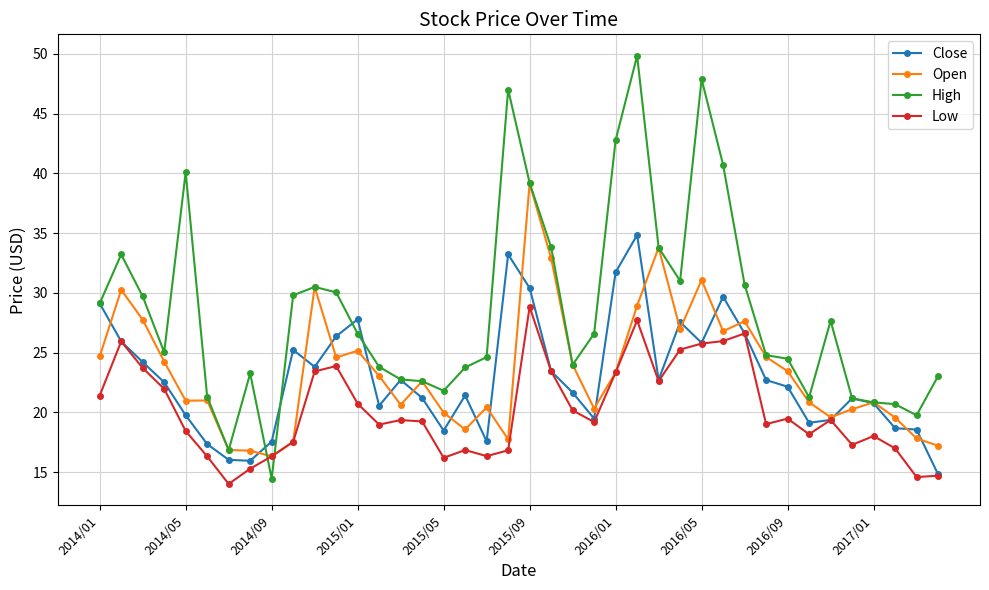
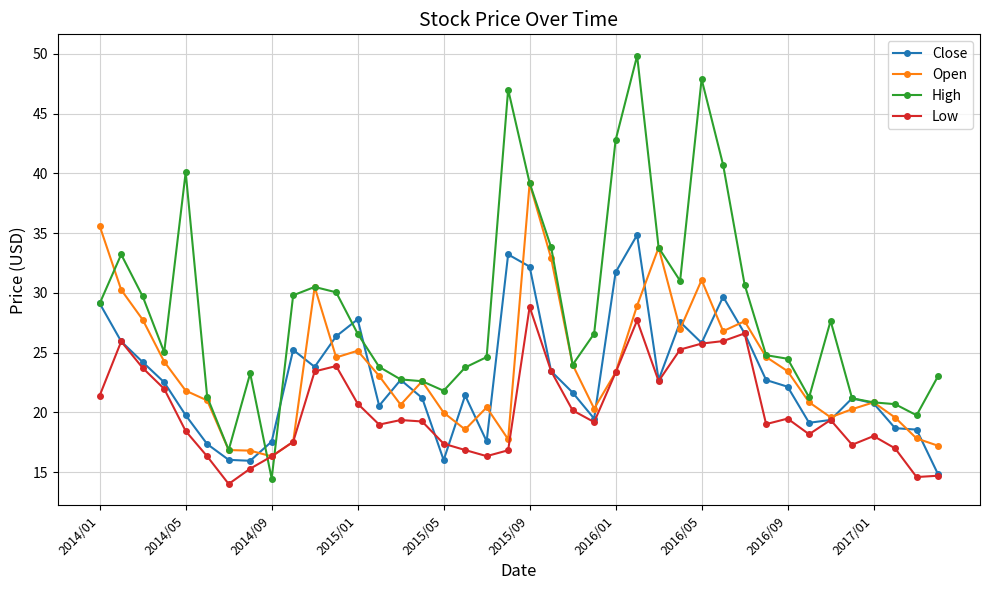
Open, 2014/01: 24.7 -> 35.6
Open, 2014/05: 21.0 -> 21.8
Close, 2015/05: 18.5 -> 16.0
Low, 2015/05: 16.2 -> 17.4
Close, 2015/09: 30.4 -> 32.2
